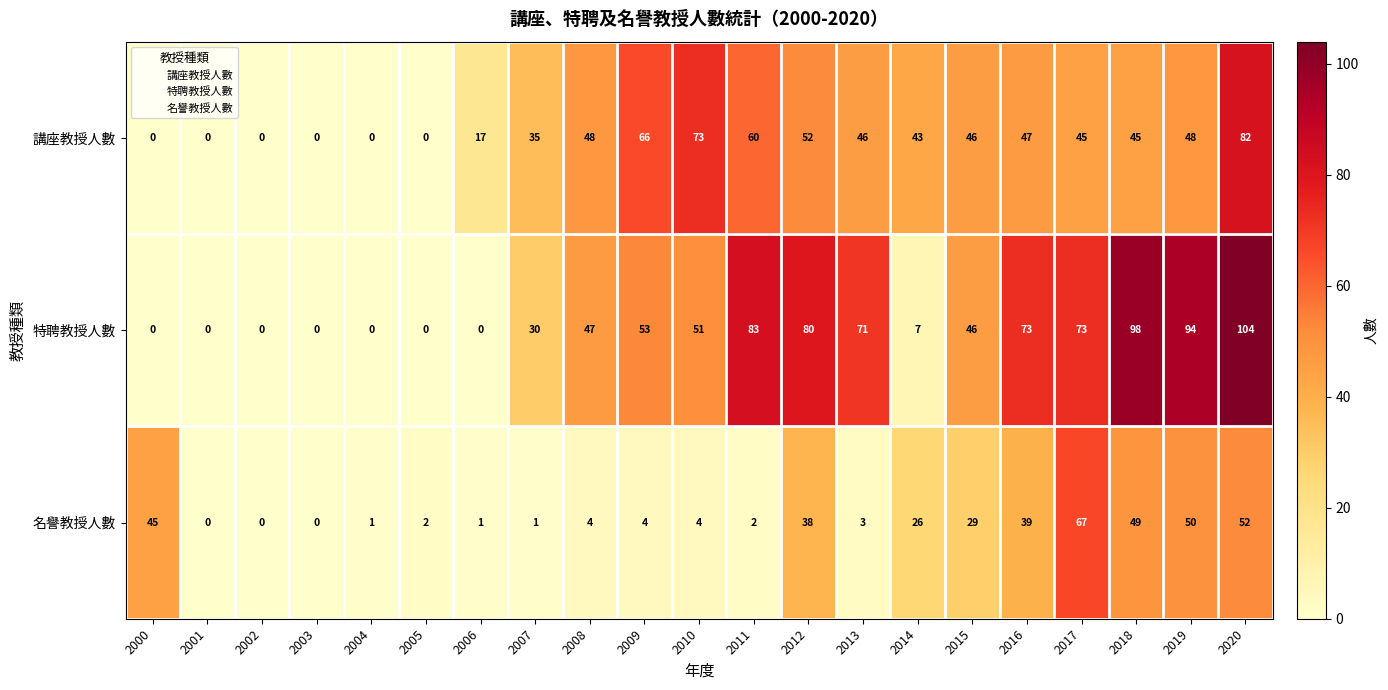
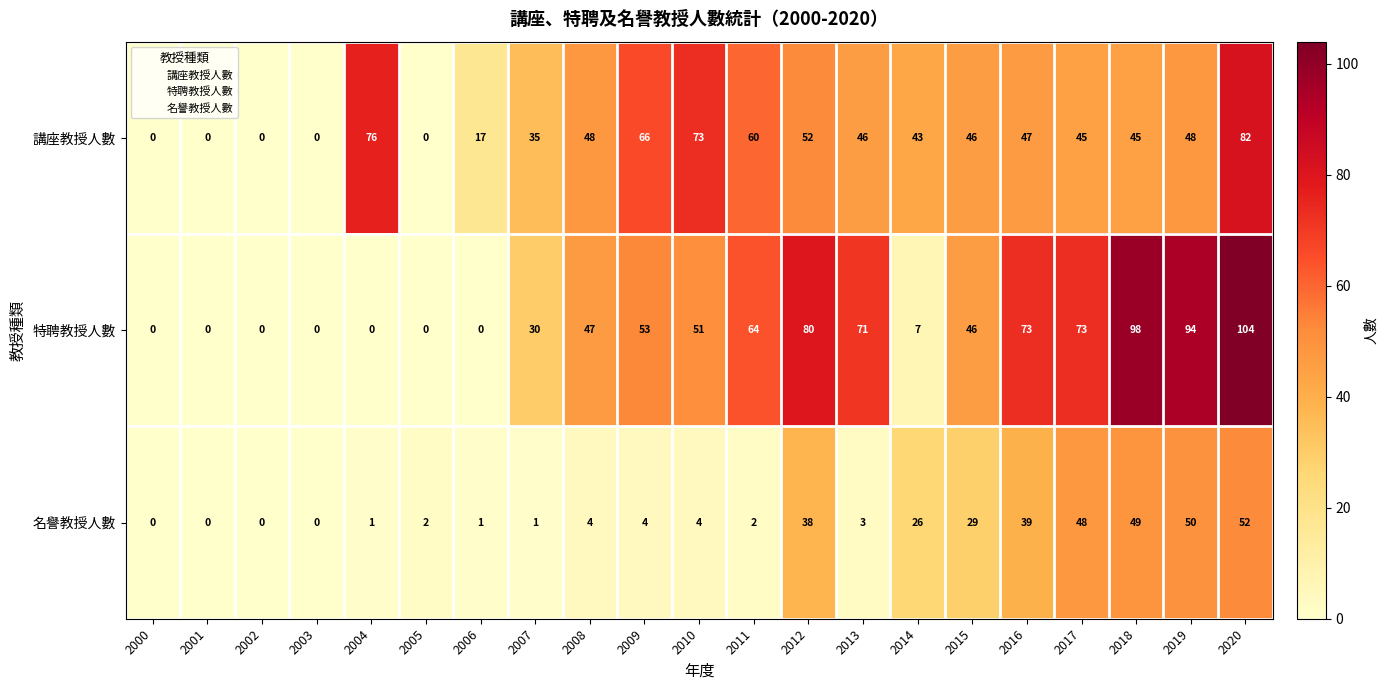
講座教授人數, 2004: 0 -> 76
特聘教授人數, 2011: 83 -> 64
名譽教授人數, 2000: 45 -> 0
名譽教授人數, 2017: 67 -> 48
